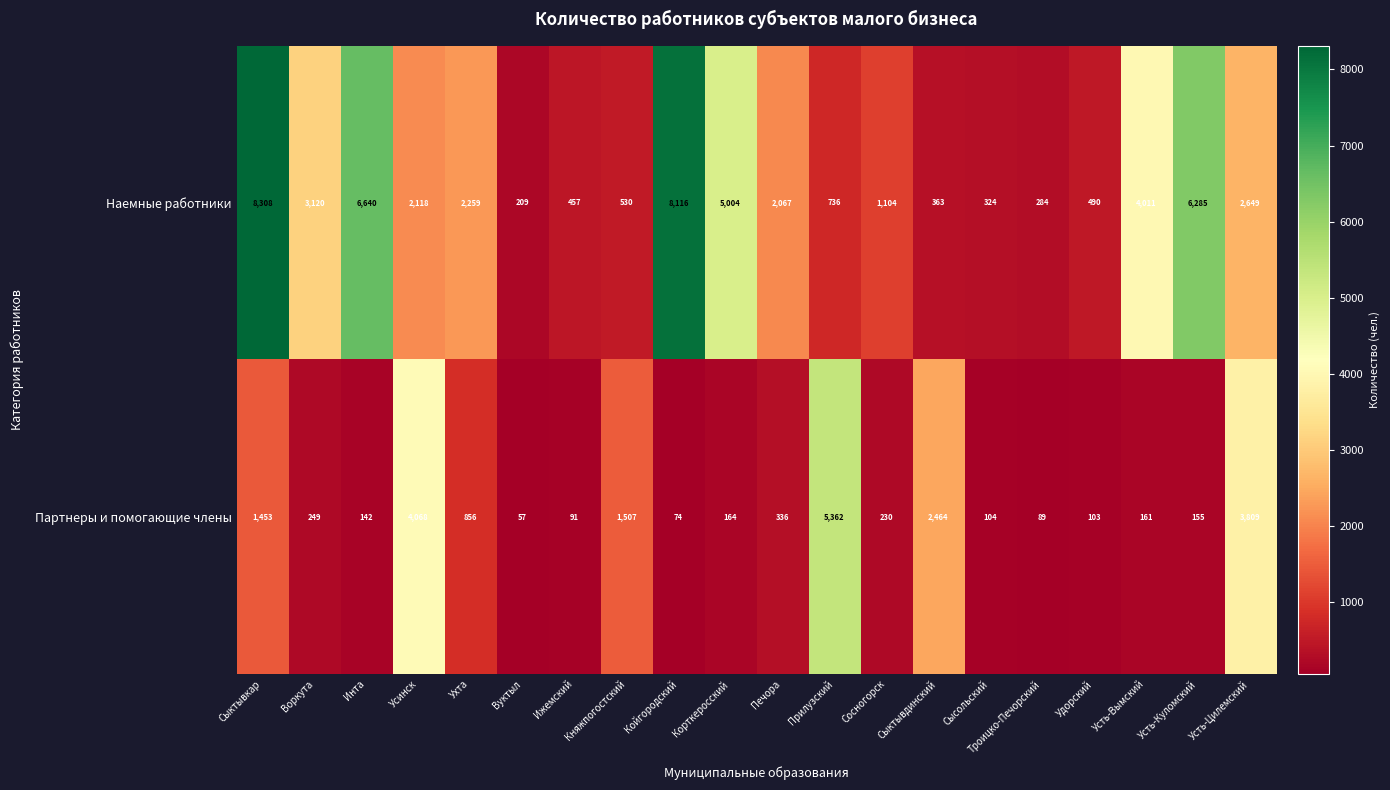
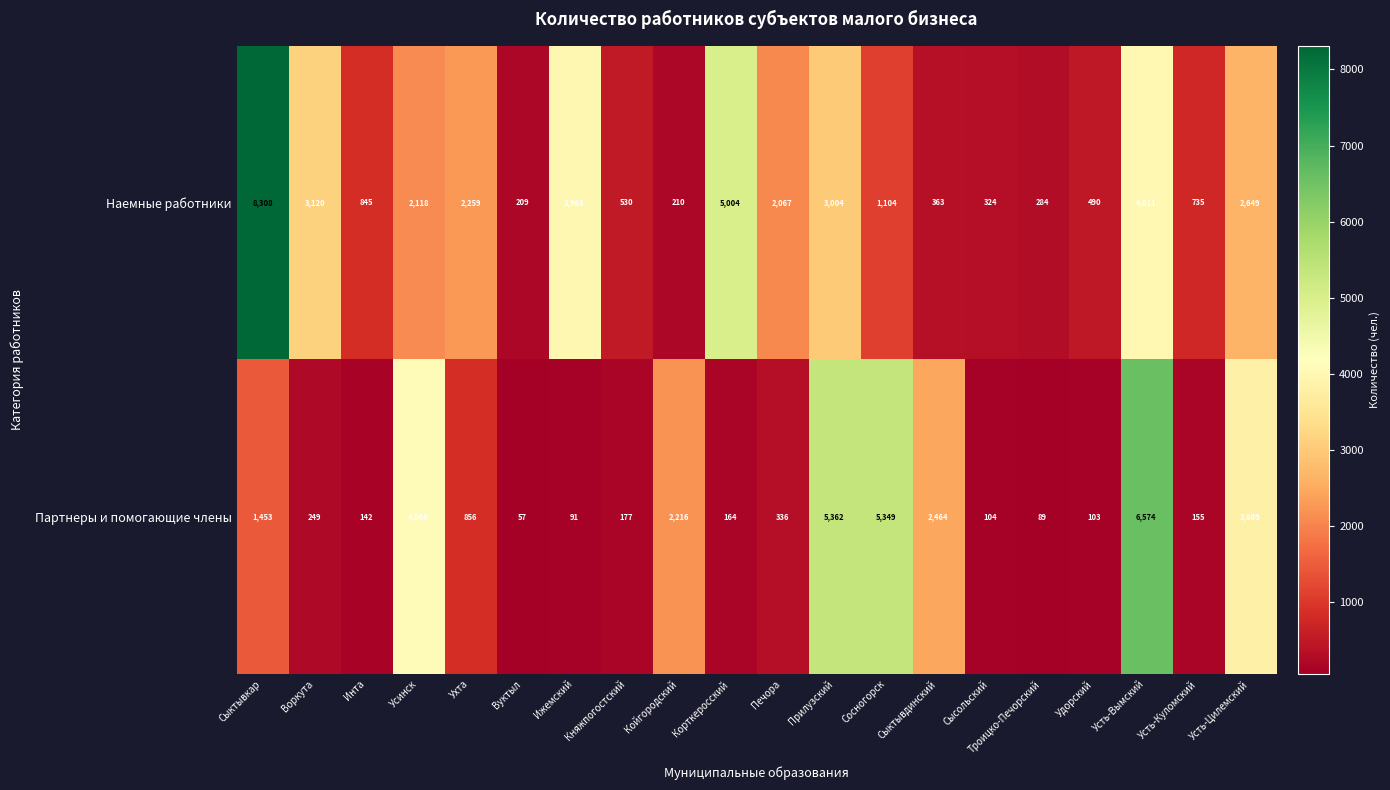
Наемные работники, Инта: 6,640 -> 845
Наемные работники, Ижемский: 457 -> 3,968
Наемные работники, Койгородский: 8,116 -> 210
Наемные работники, Прилузский: 736 -> 3,004
Наемные работники, Усть-Куломский: 6,285 -> 735
Партнеры и помогающие члены, Княжпогостский: 1,507 -> 177
Партнеры и помогающие члены, Койгородский: 74 -> 2,216
Партнеры и помогающие члены, Сосногорск: 230 -> 5,349
Партнеры и помогающие члены, Усть-Вымский: 161 -> 6,574
